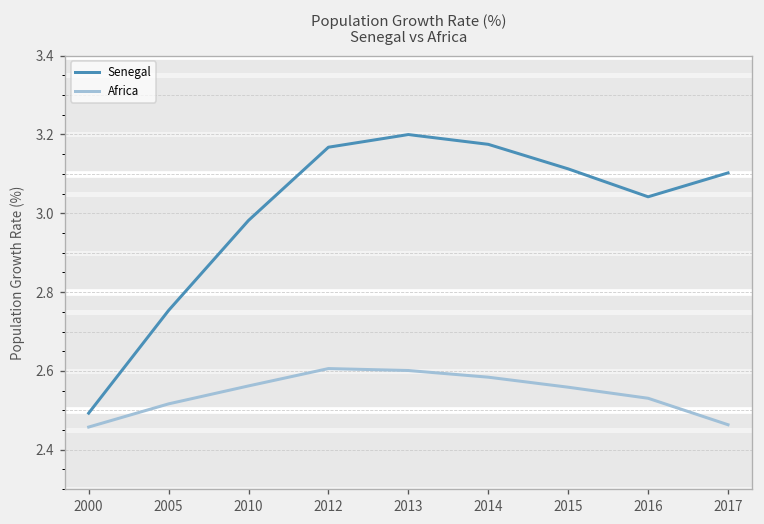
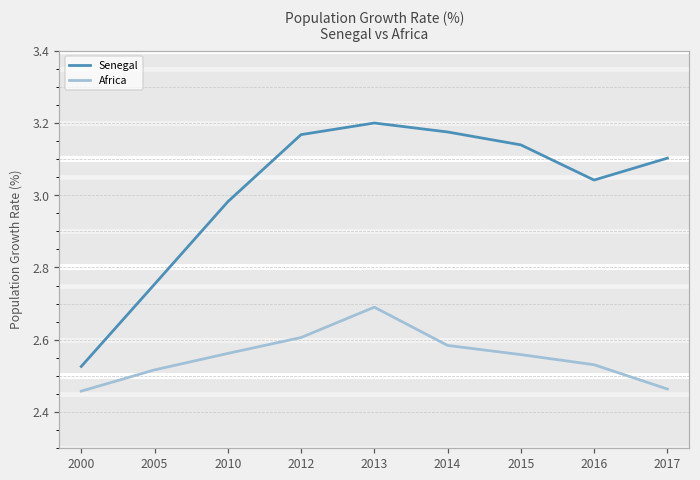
Senegal, 2000: 2.49 -> 2.53
Africa, 2013: 2.60 -> 2.69
Senegal, 2015: 3.11 -> 3.14
